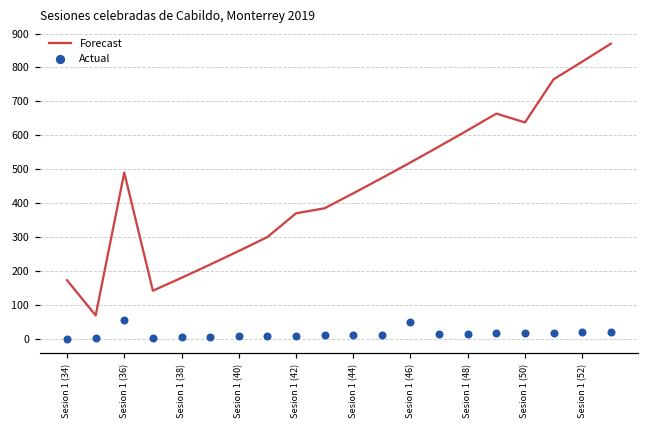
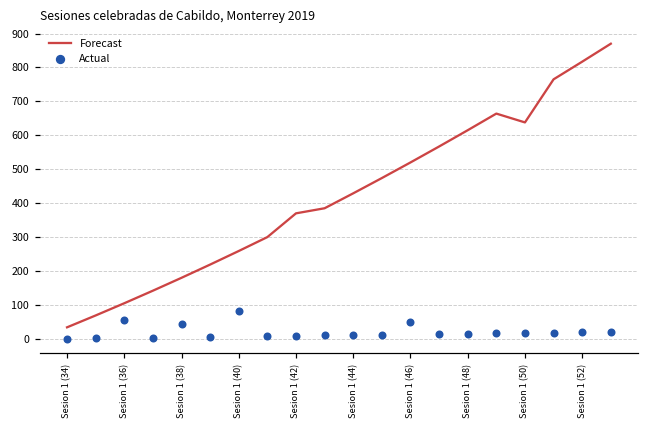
Forecast, Sesion 1 (34): 170 -> 30
Forecast, Sesion 1 (36): 490 -> 110
Actual, Sesion 1 (38): 10 -> 50
Actual, Sesion 1 (40): 10 -> 80
